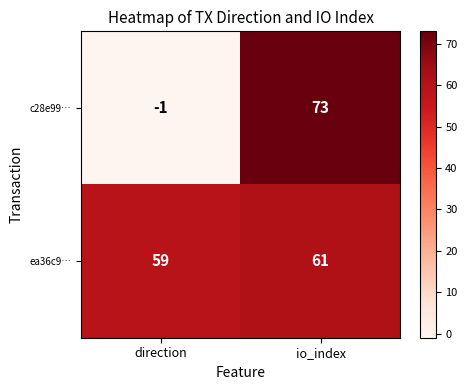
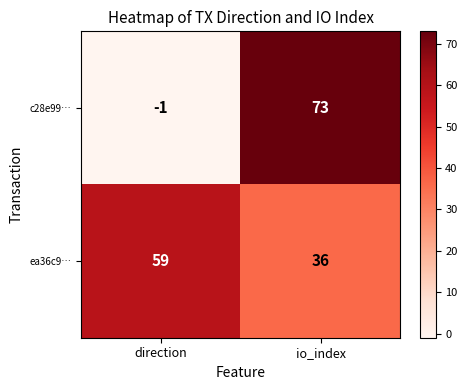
ea36c9…, io_index: 61 -> 36
